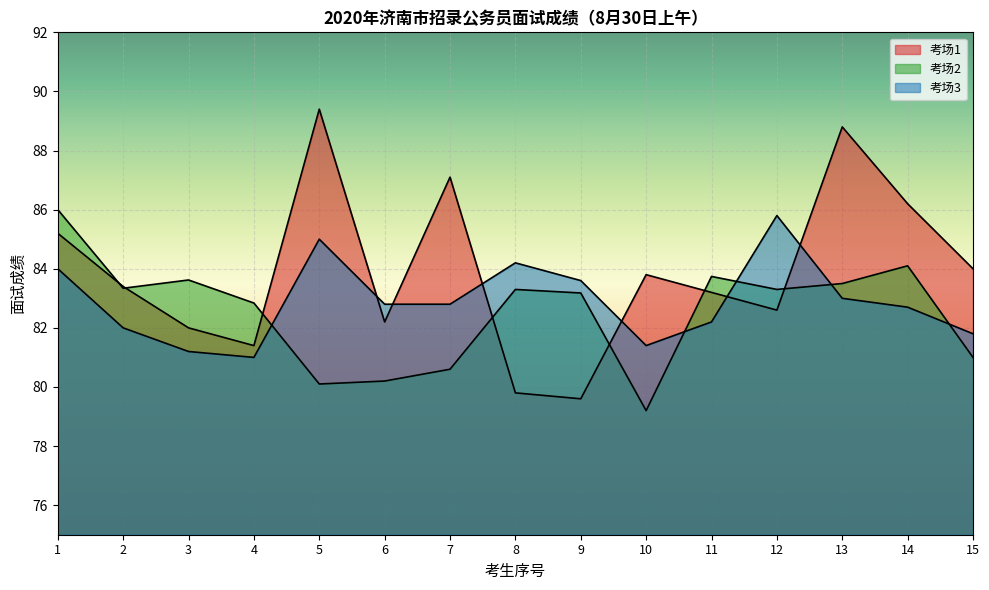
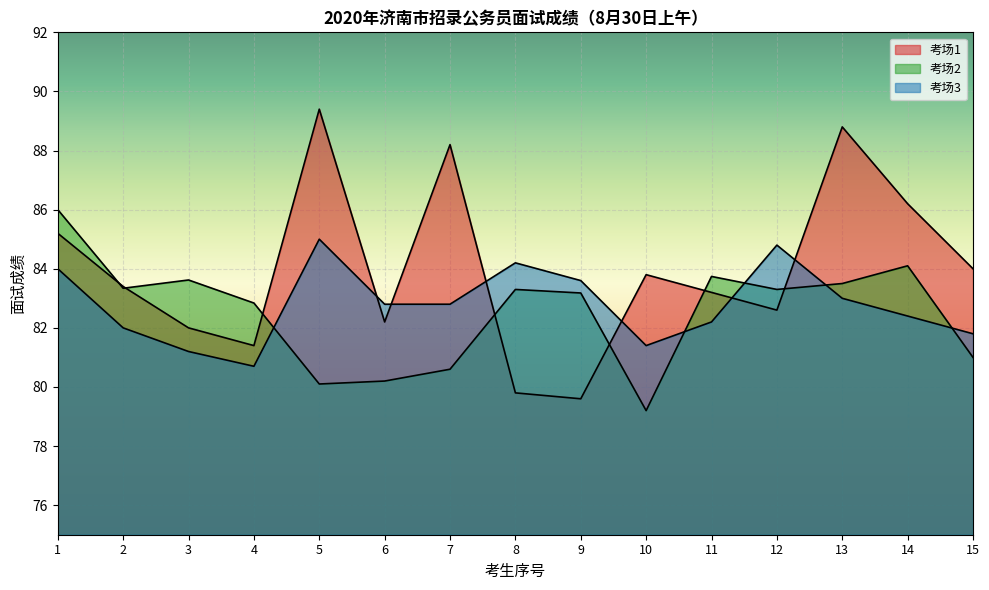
考场3, 4: 81.0 -> 80.7
考场1, 7: 87.1 -> 88.2
考场3, 12: 85.8 -> 84.8
考场3, 14: 82.7 -> 82.4
